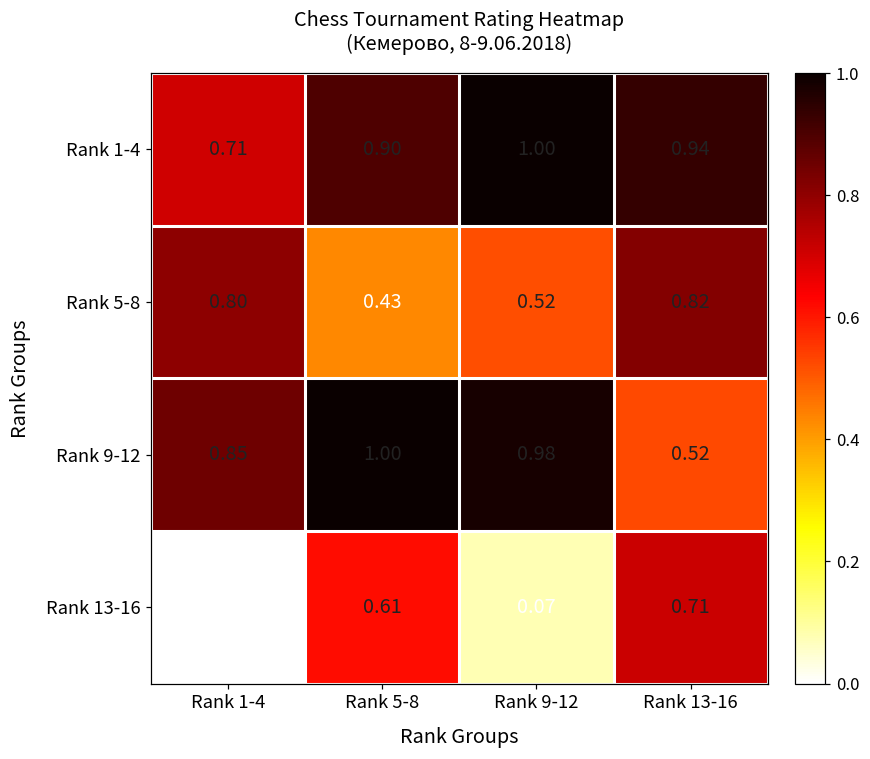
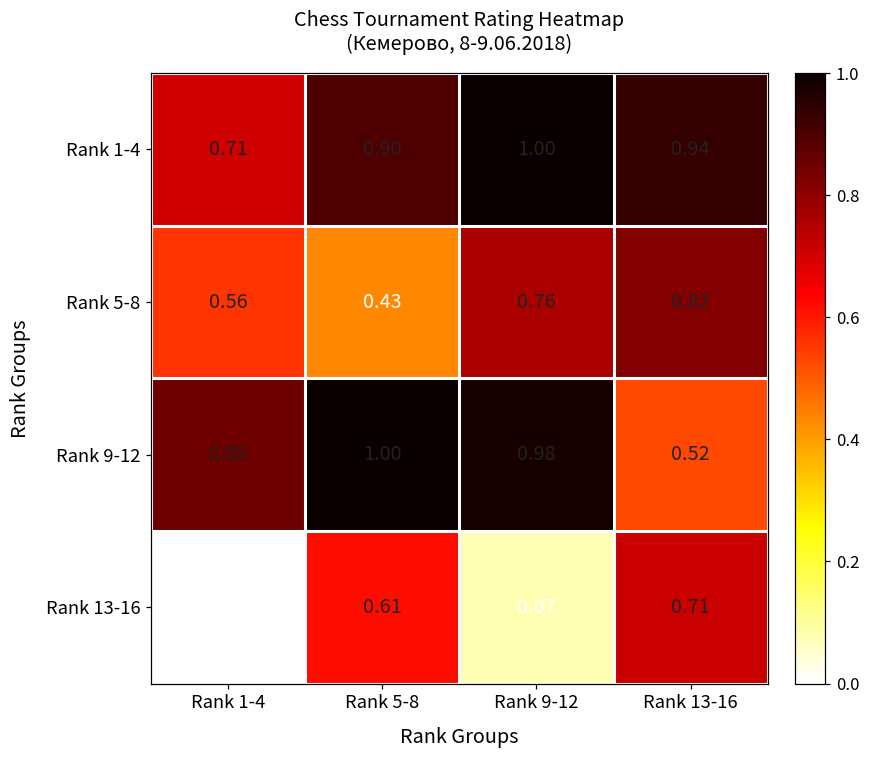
Rank 5-8, Rank 1-4: 0.80 -> 0.56
Rank 5-8, Rank 9-12: 0.52 -> 0.76
